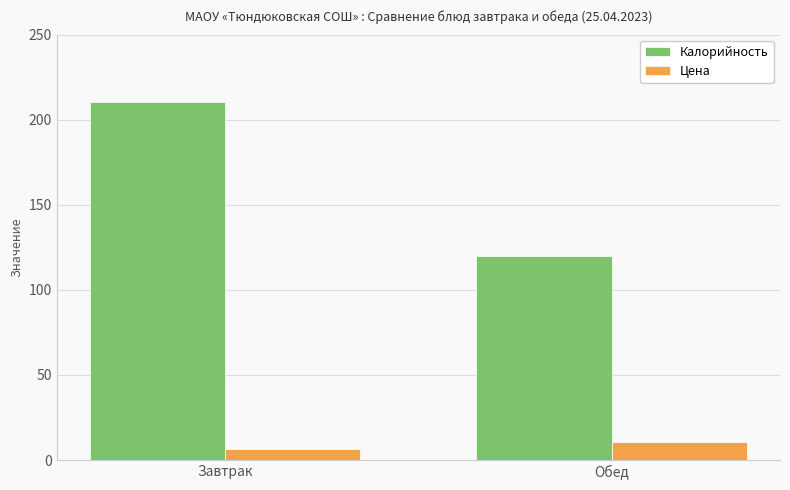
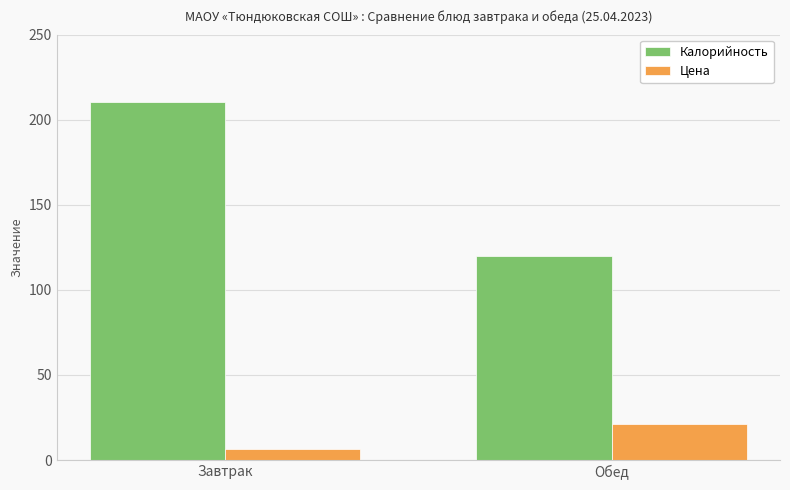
Цена, Обед: 11 -> 21
